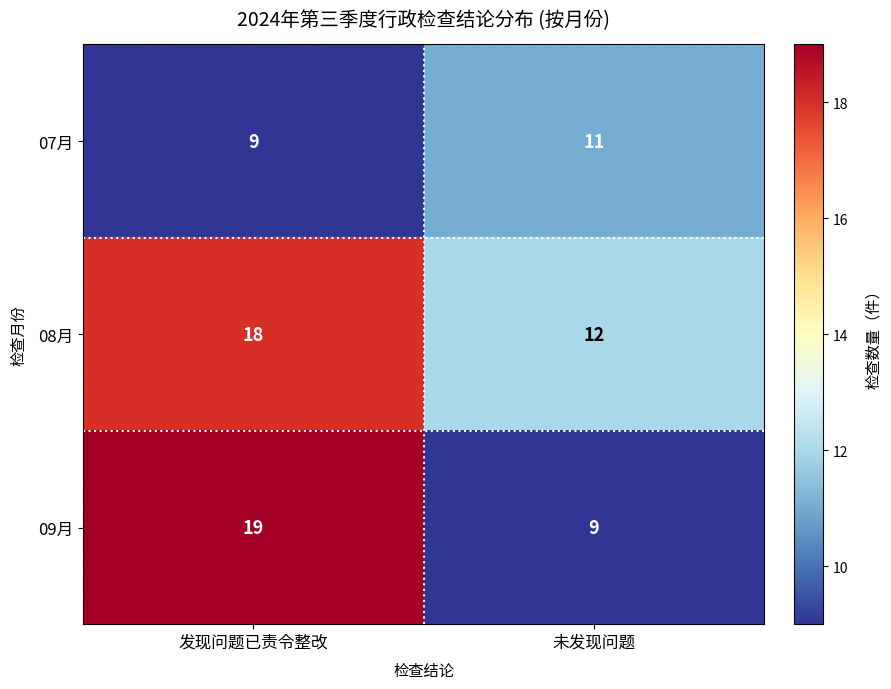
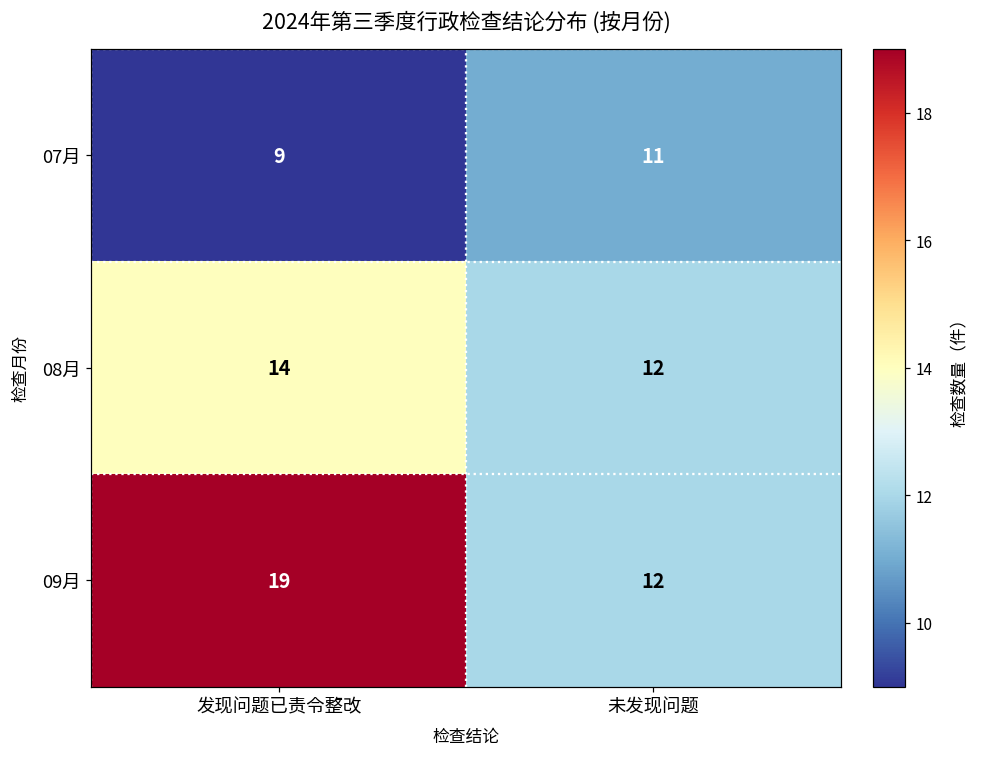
08月, 发现问题已责令整改: 18 -> 14
09月, 未发现问题: 9 -> 12
